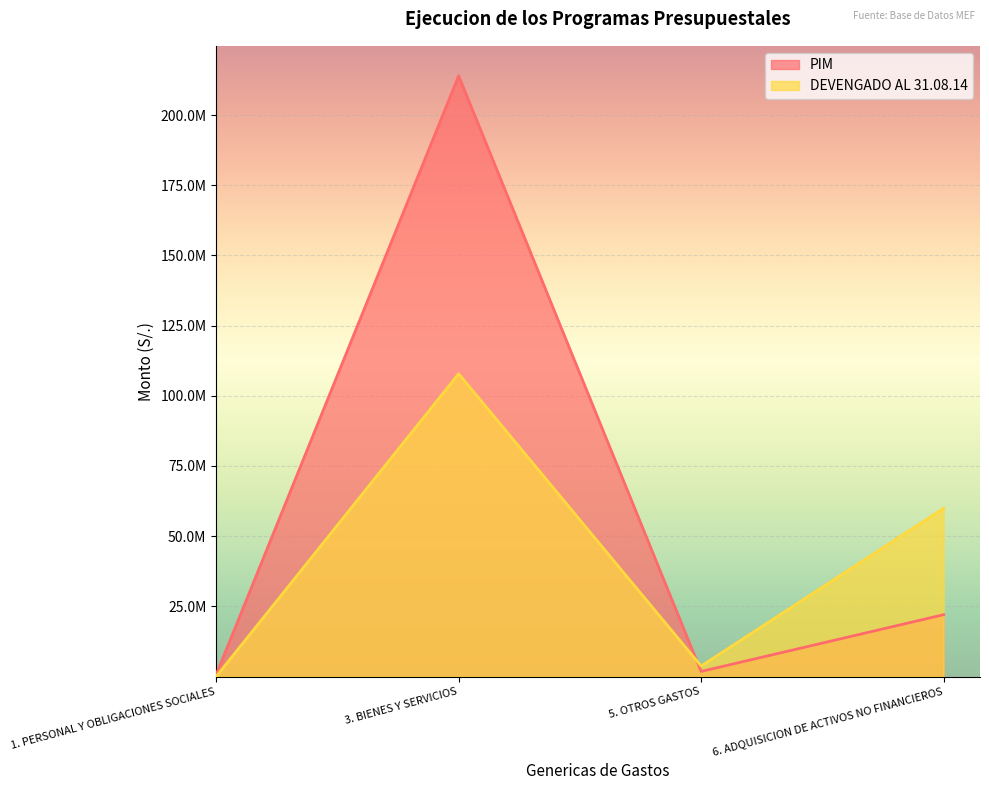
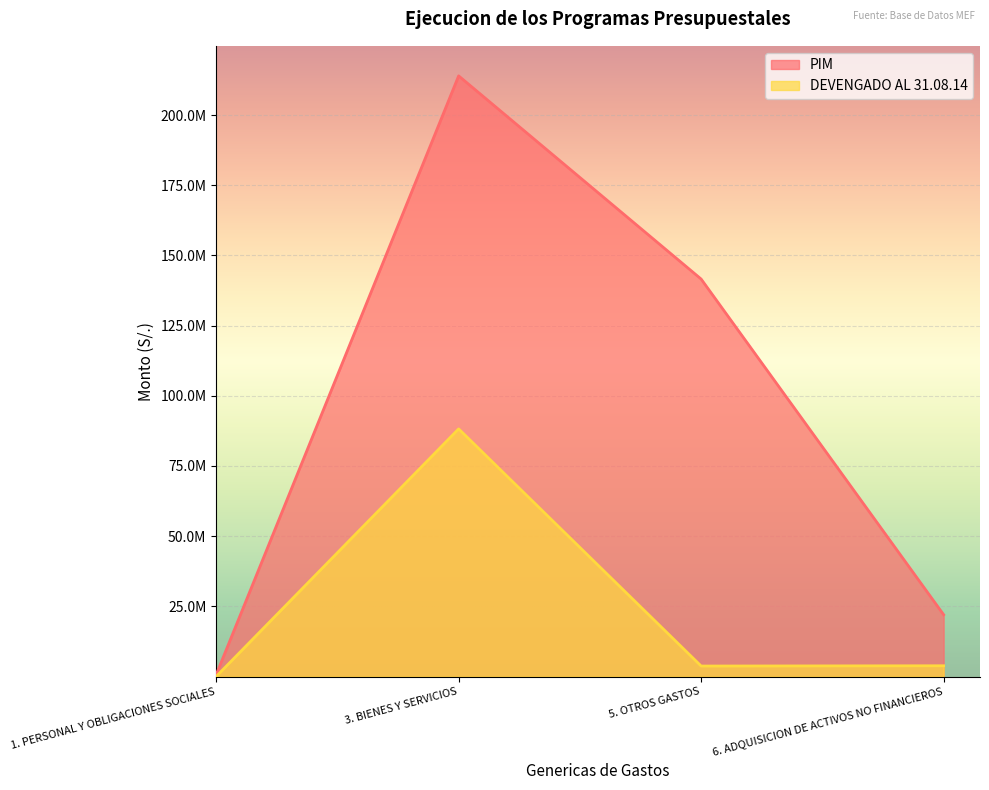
DEVENGADO AL 31.08.14, 3. BIENES Y SERVICIOS: 108000000 -> 88000000
PIM, 5. OTROS GASTOS: 2000000 -> 142000000
DEVENGADO AL 31.08.14, 6. ADQUISICION DE ACTIVOS NO FINANCIEROS: 60000000 -> 4000000
